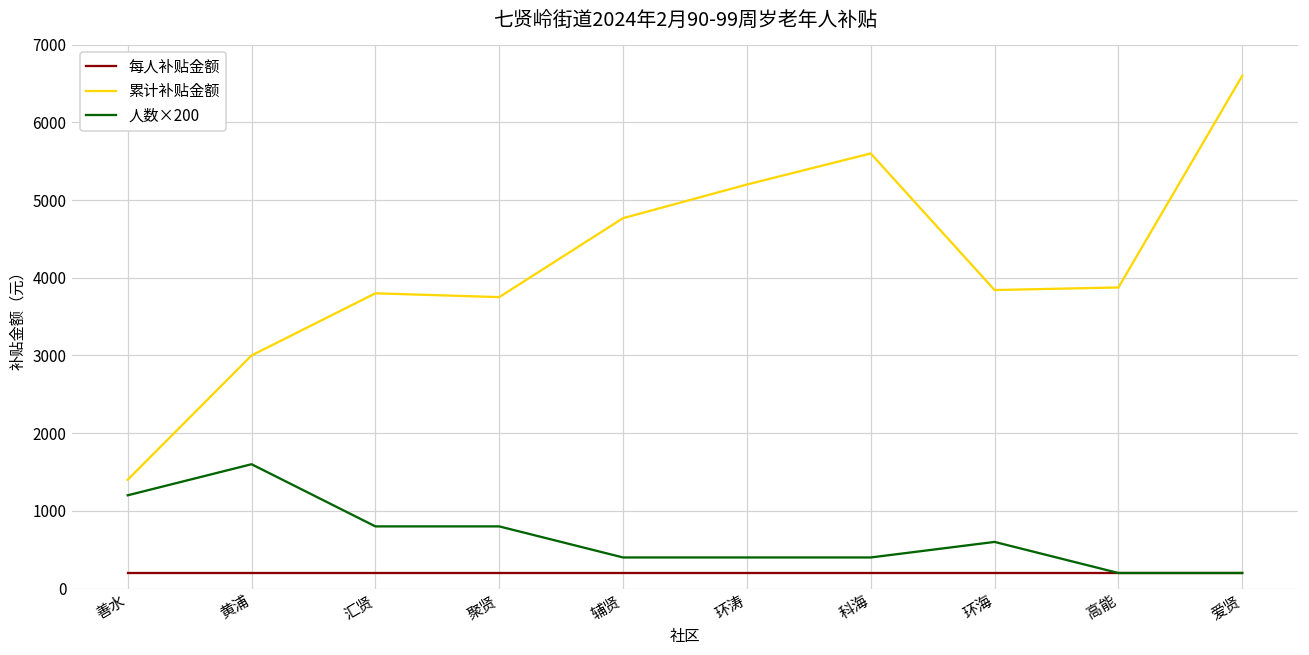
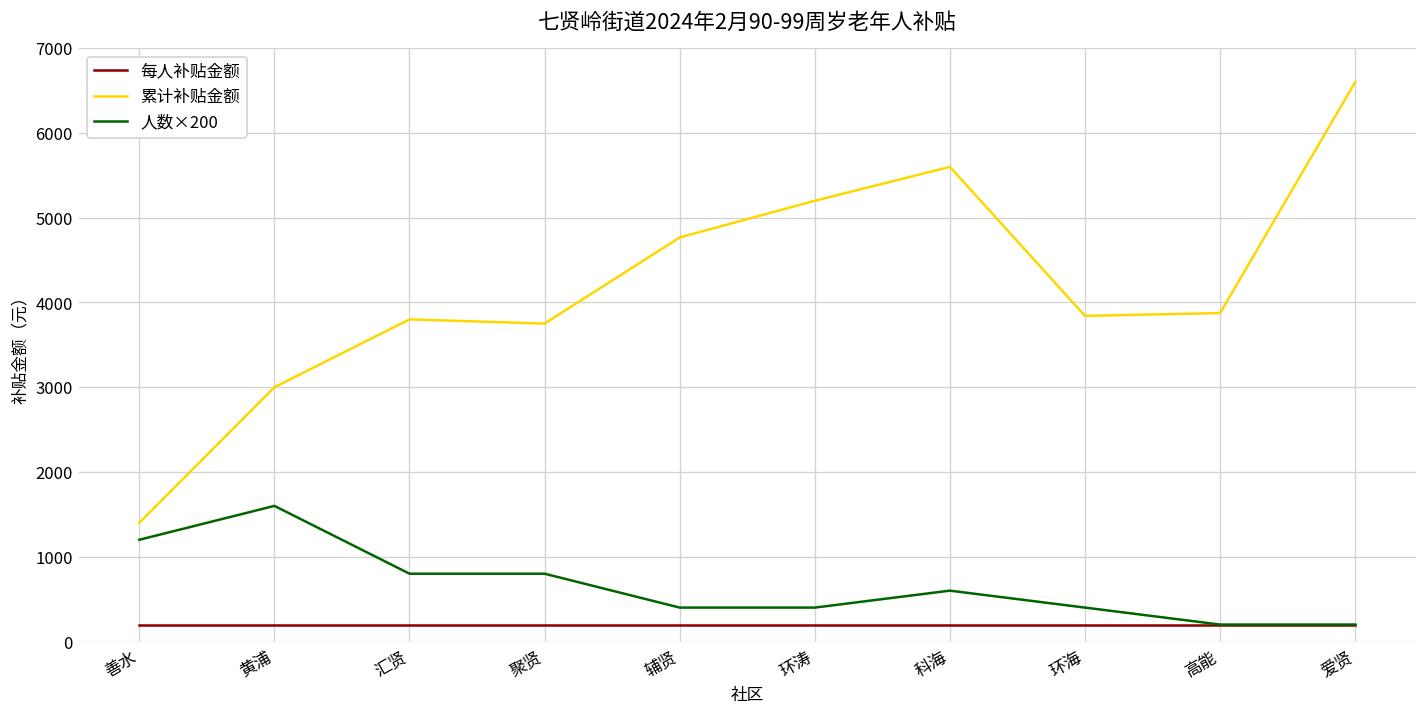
人数×200, 科海: 400 -> 600
人数×200, 环海: 600 -> 400
